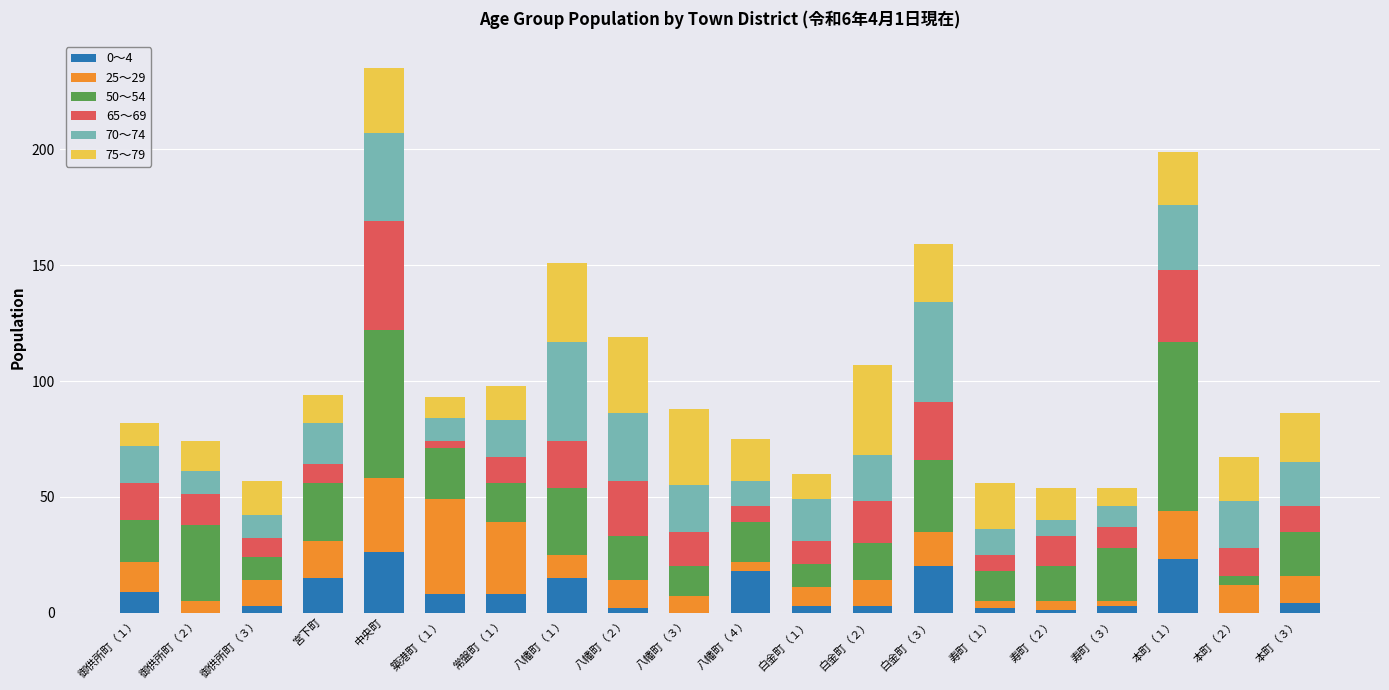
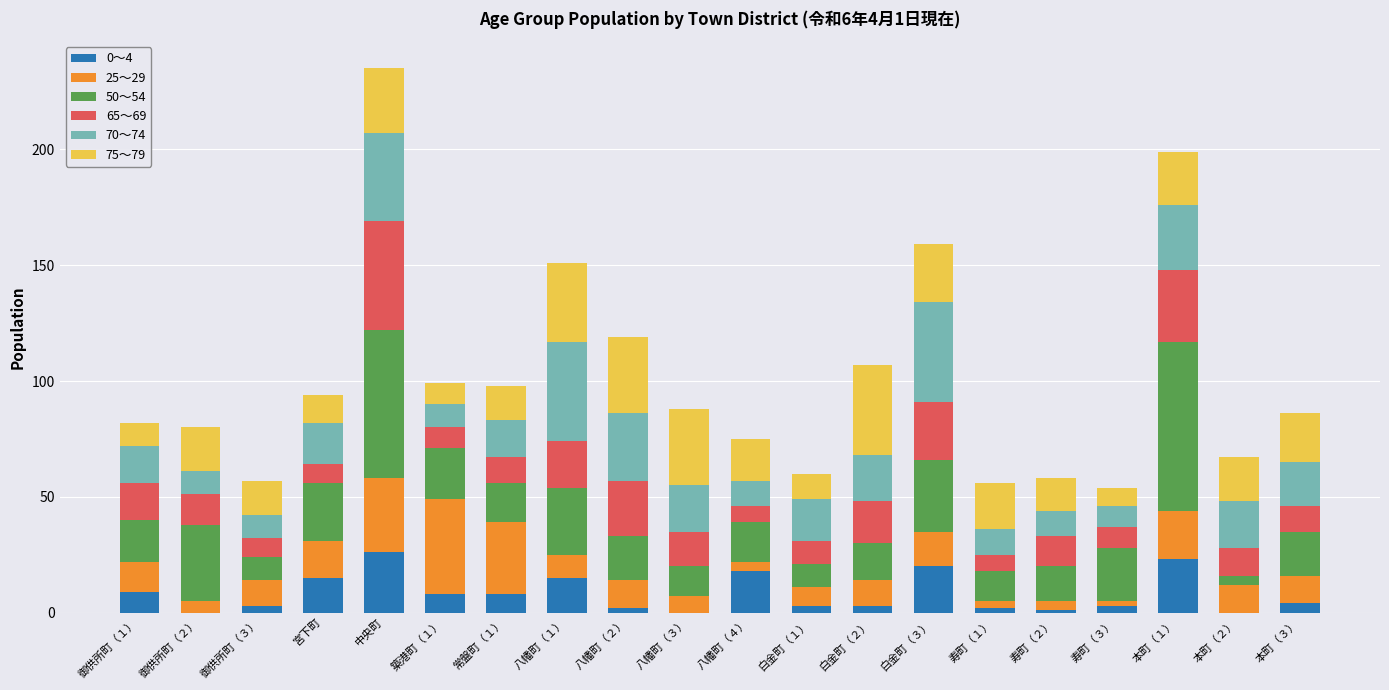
75～79, 御供所町（２）: 13 -> 19
65～69, 築港町（１）: 3 -> 9
70～74, 寿町（２）: 7 -> 11
